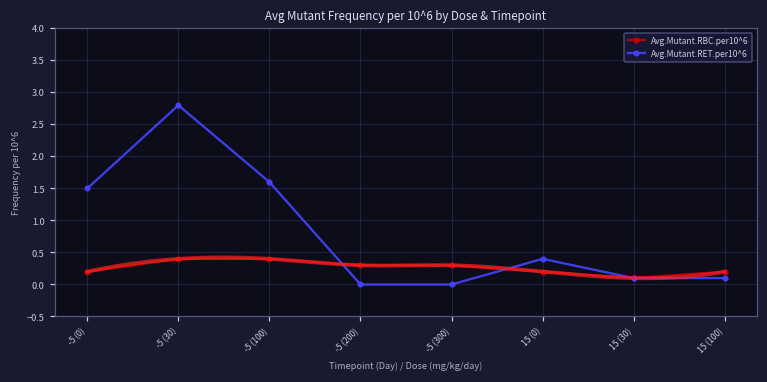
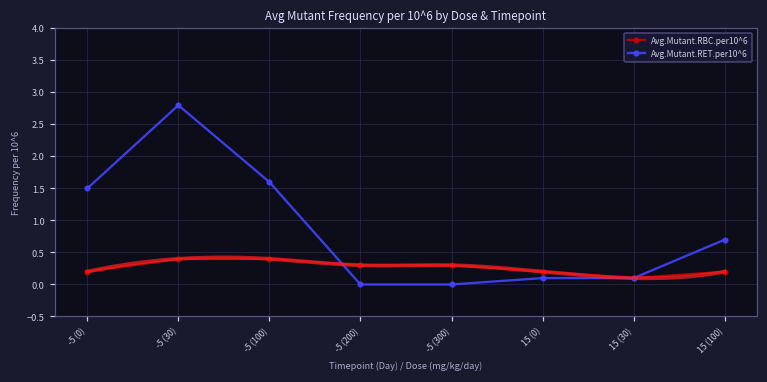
Avg.Mutant.RET.per10^6, 15 (0): 0.4 -> 0.1
Avg.Mutant.RET.per10^6, 15 (100): 0.1 -> 0.7
